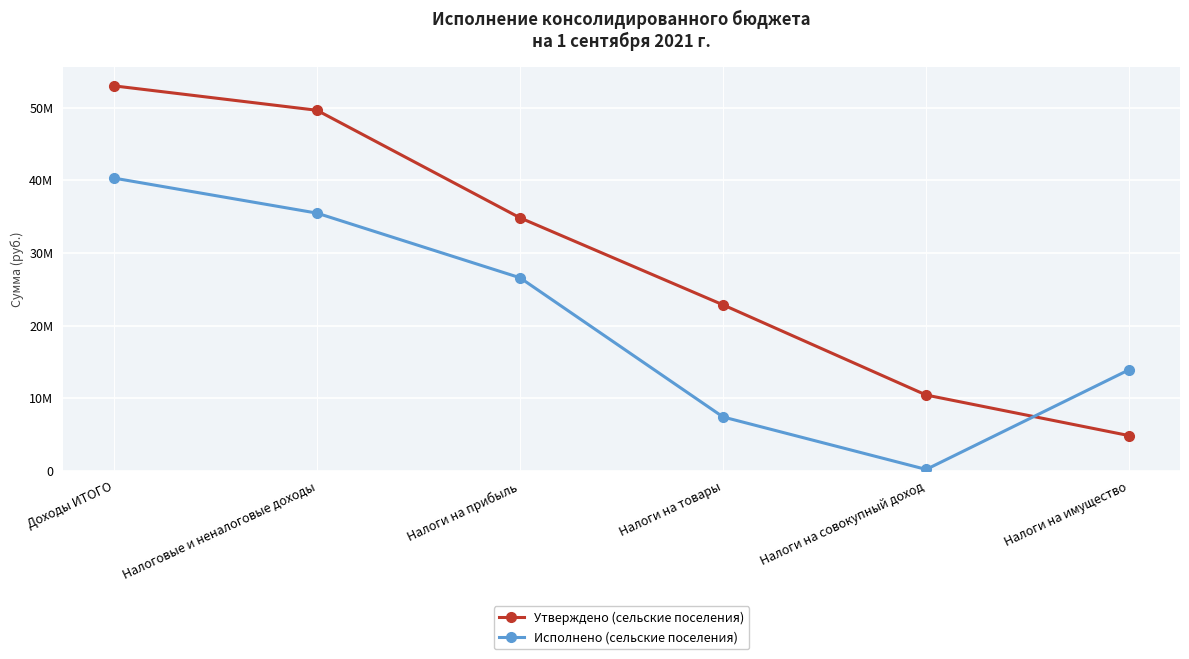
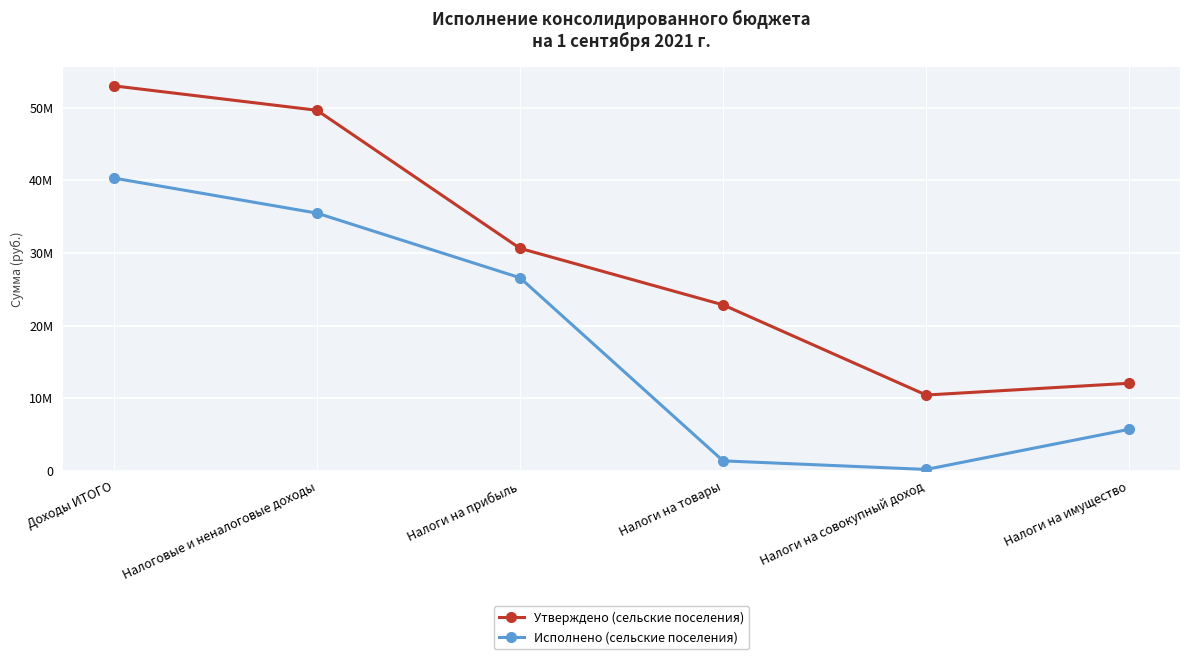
Утверждено (сельские поселения), Налоги на прибыль: 35000000 -> 31000000
Исполнено (сельские поселения), Налоги на товары: 7000000 -> 1000000
Утверждено (сельские поселения), Налоги на имущество: 5000000 -> 12000000
Исполнено (сельские поселения), Налоги на имущество: 14000000 -> 6000000
